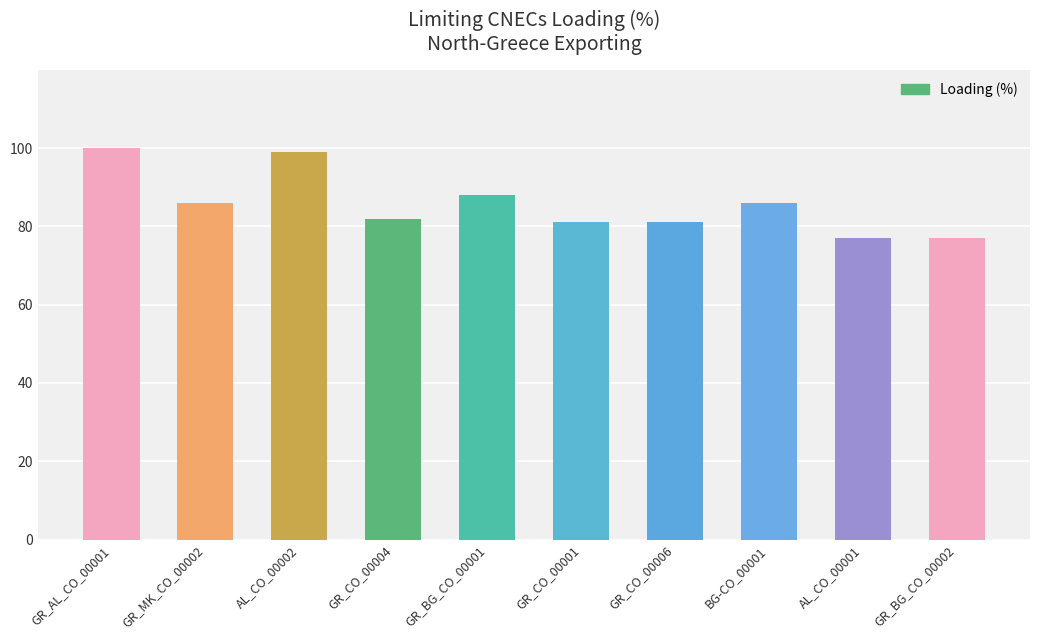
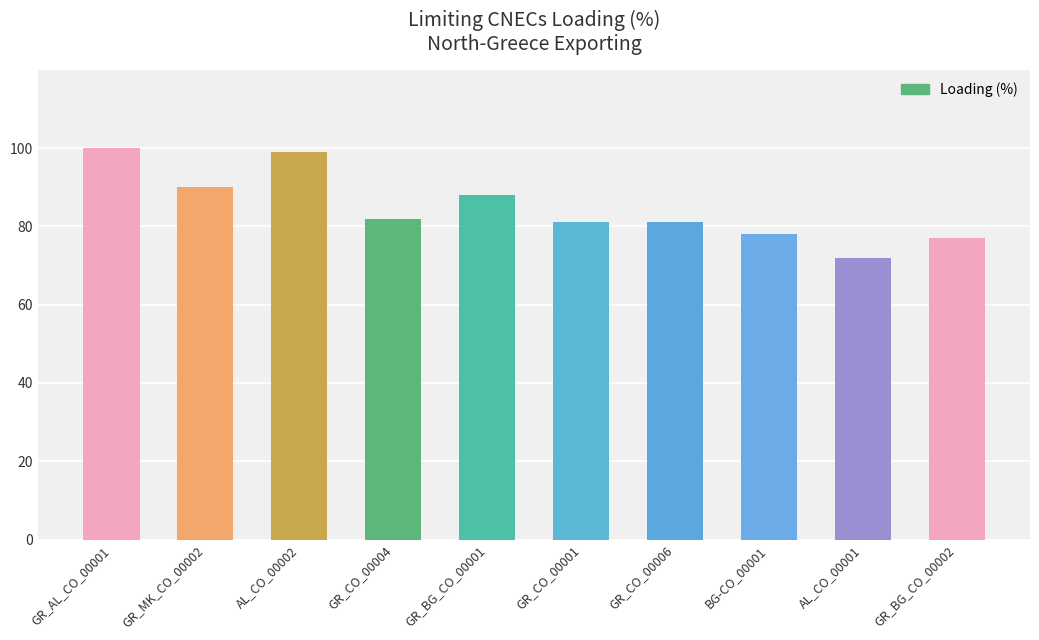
GR_MK_CO_00002: 86 -> 90
BG-CO_00001: 86 -> 78
AL_CO_00001: 77 -> 72
